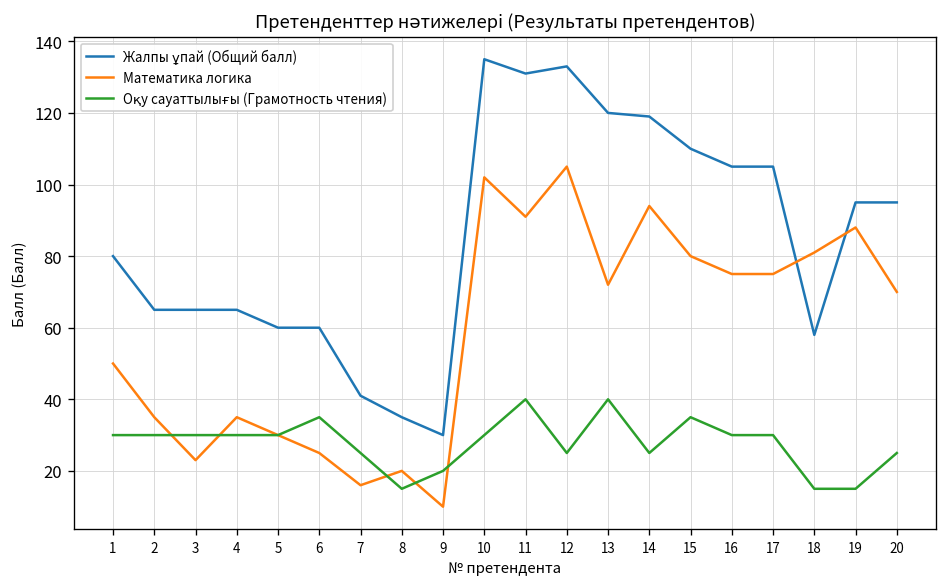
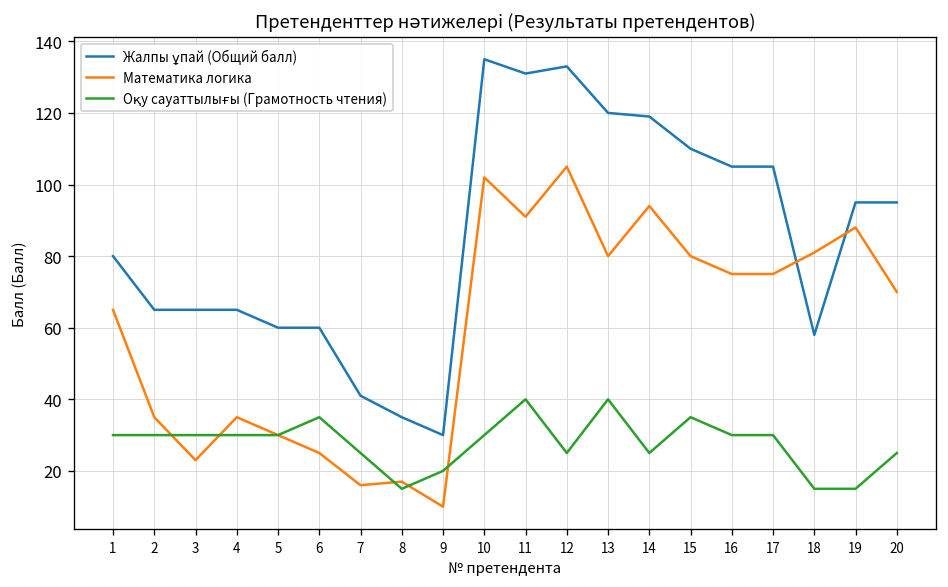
Математика логика, 1: 50 -> 65
Математика логика, 8: 20 -> 17
Математика логика, 13: 72 -> 80
